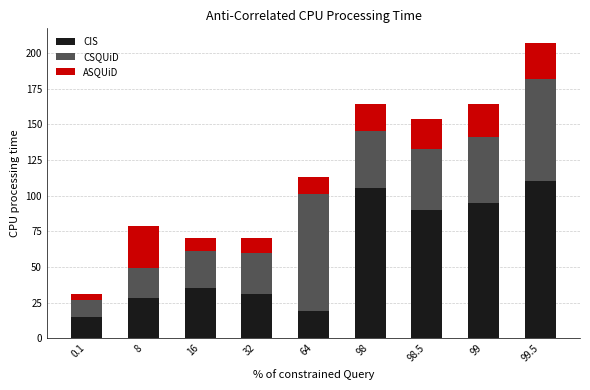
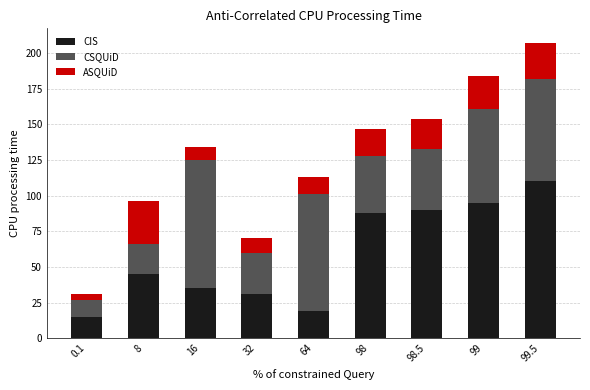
CIS, 8: 28 -> 45
CSQUiD, 16: 26 -> 90
CIS, 98: 105 -> 88
CSQUiD, 99: 46 -> 66
